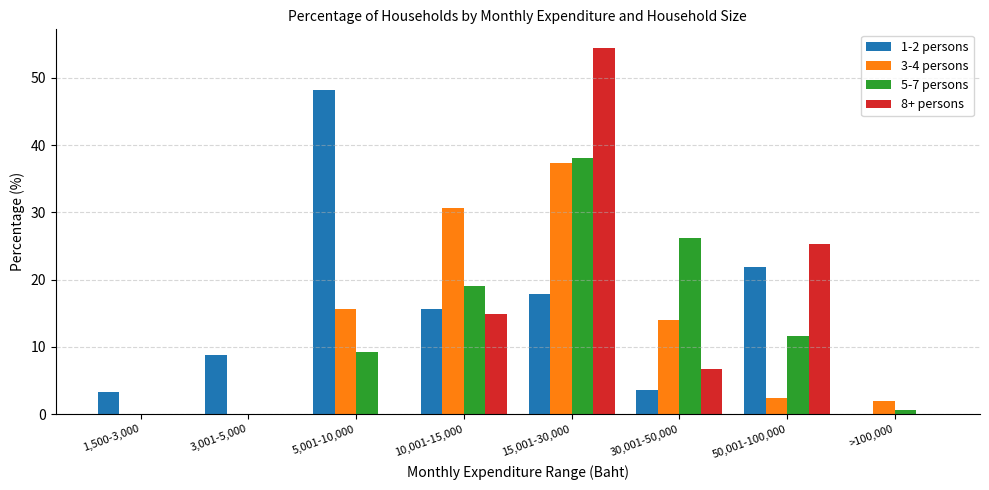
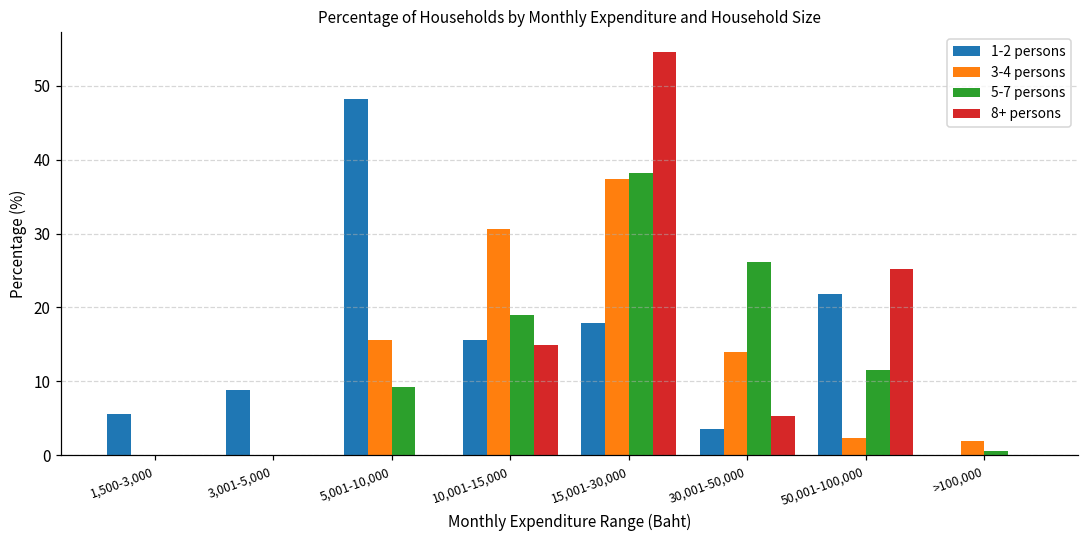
1-2 persons, 1,500-3,000: 3 -> 6
8+ persons, 30,001-50,000: 7 -> 5
